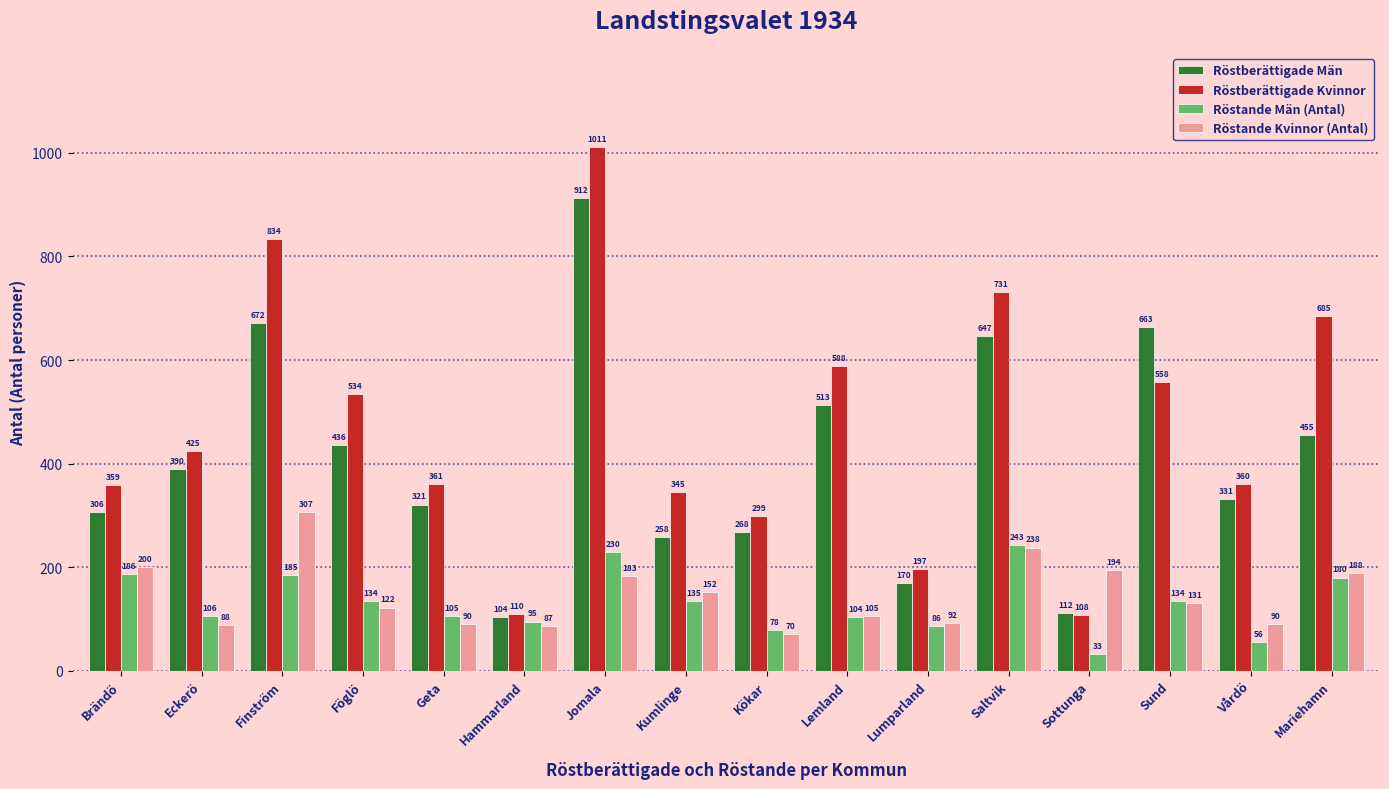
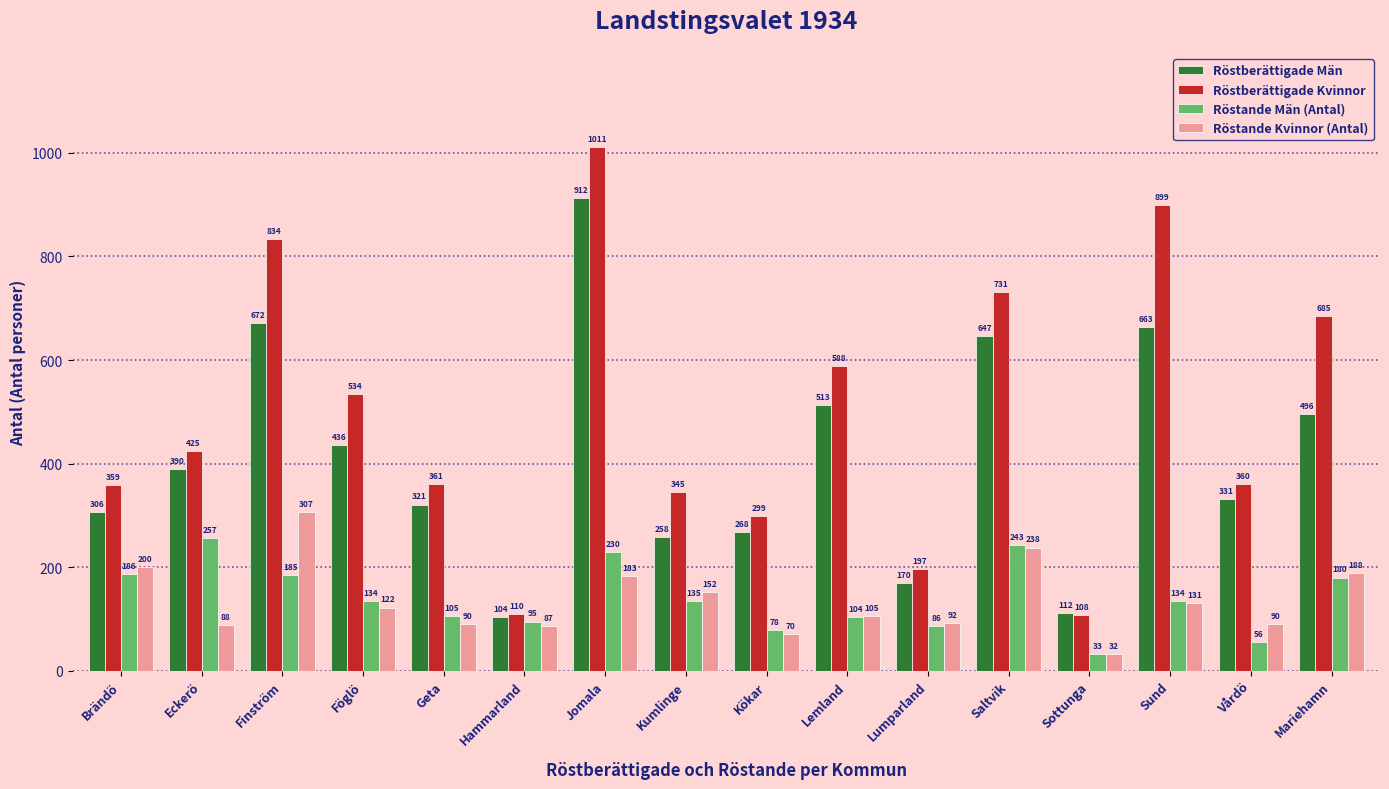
Röstande Män (Antal), Eckerö: 106 -> 257
Röstande Kvinnor (Antal), Sottunga: 194 -> 32
Röstberättigade Kvinnor, Sund: 558 -> 899
Röstberättigade Män, Mariehamn: 455 -> 496
